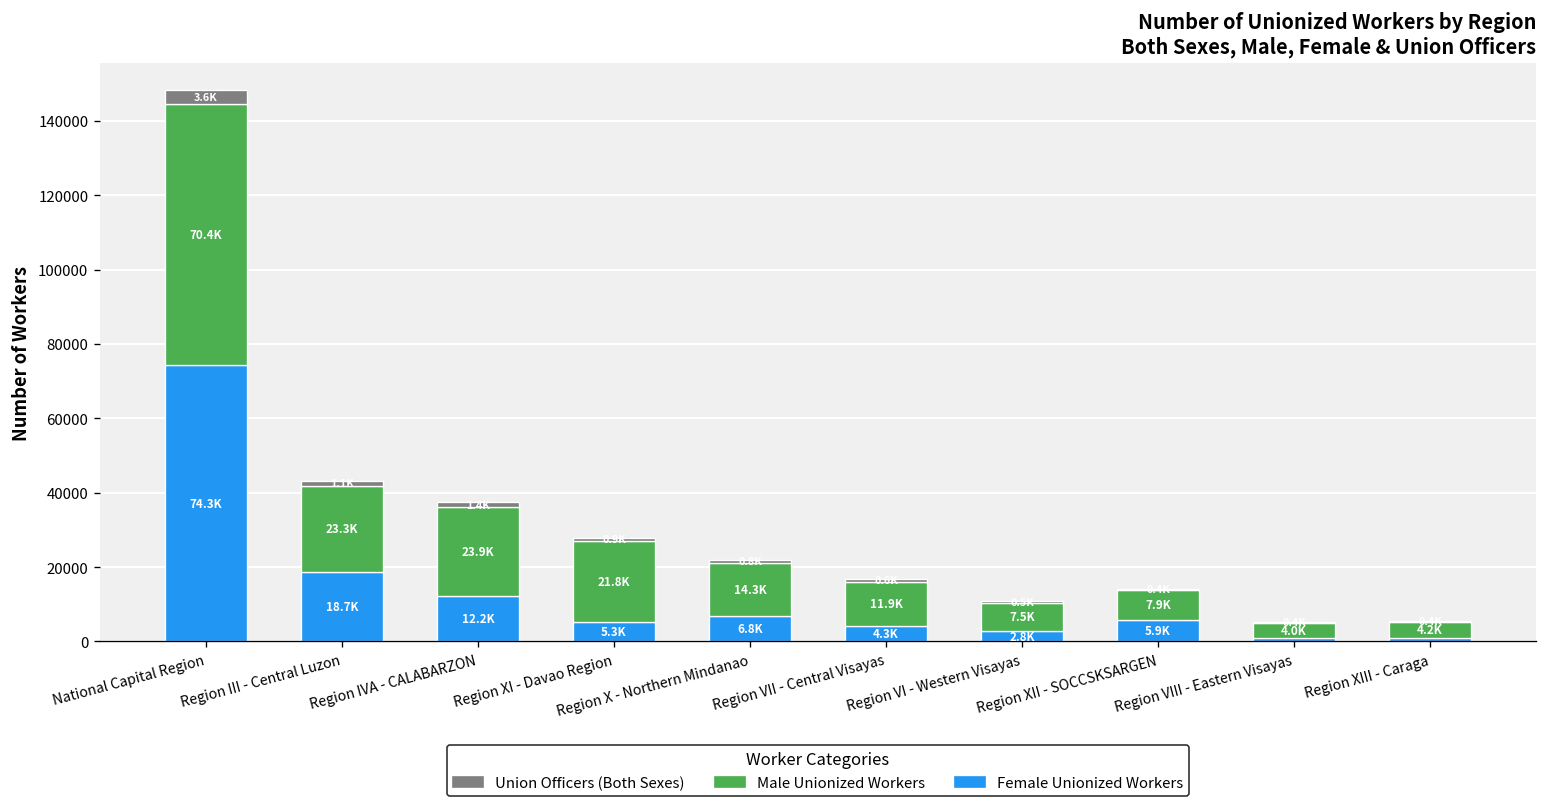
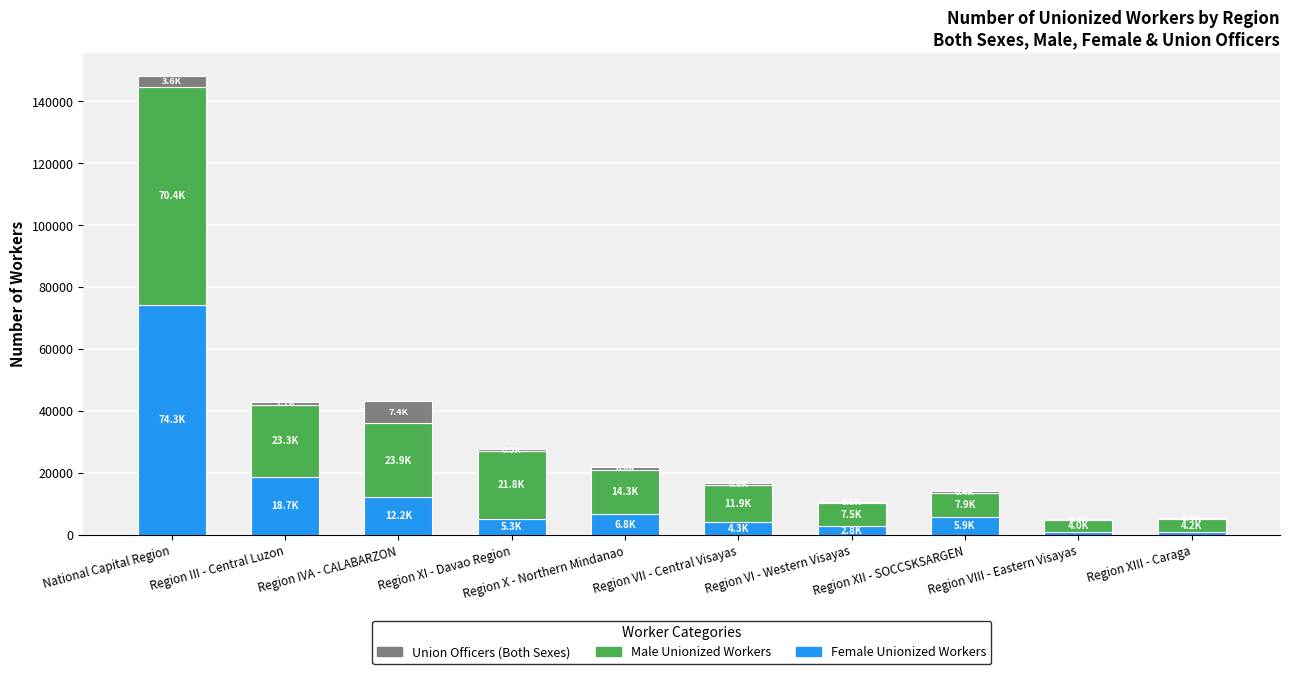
Union Officers (Both Sexes), Region IVA - CALABARZON: 1000 -> 7000
